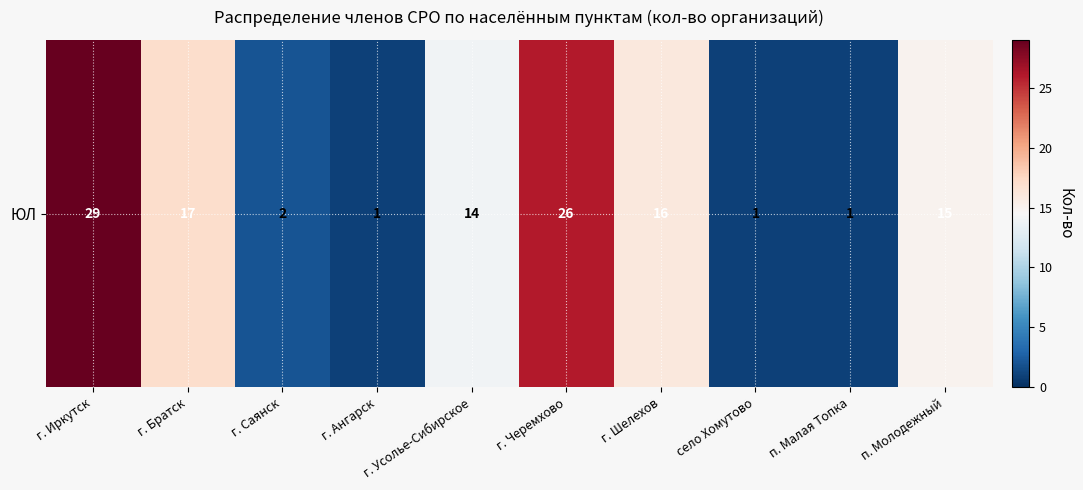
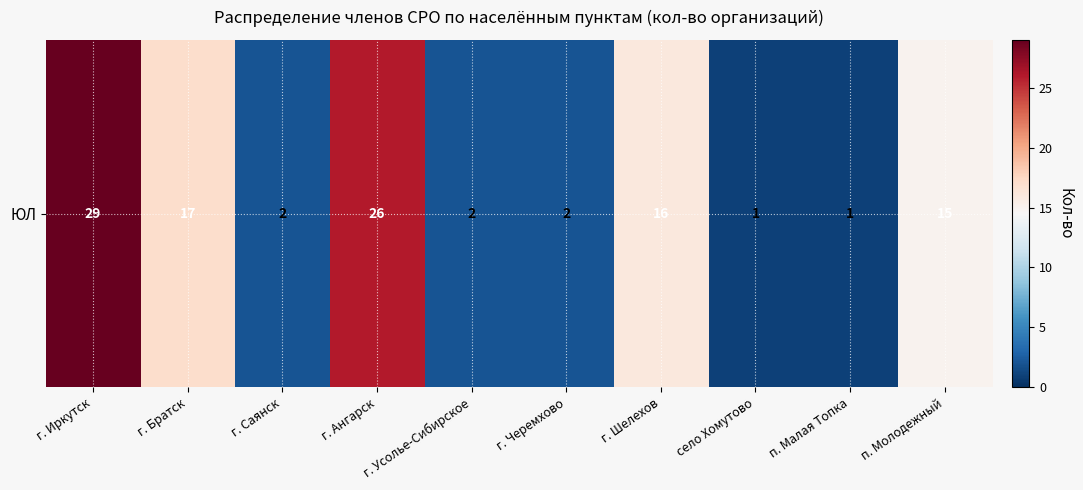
ЮЛ, г. Ангарск: 1 -> 26
ЮЛ, г. Усолье-Сибирское: 14 -> 2
ЮЛ, г. Черемхово: 26 -> 2
